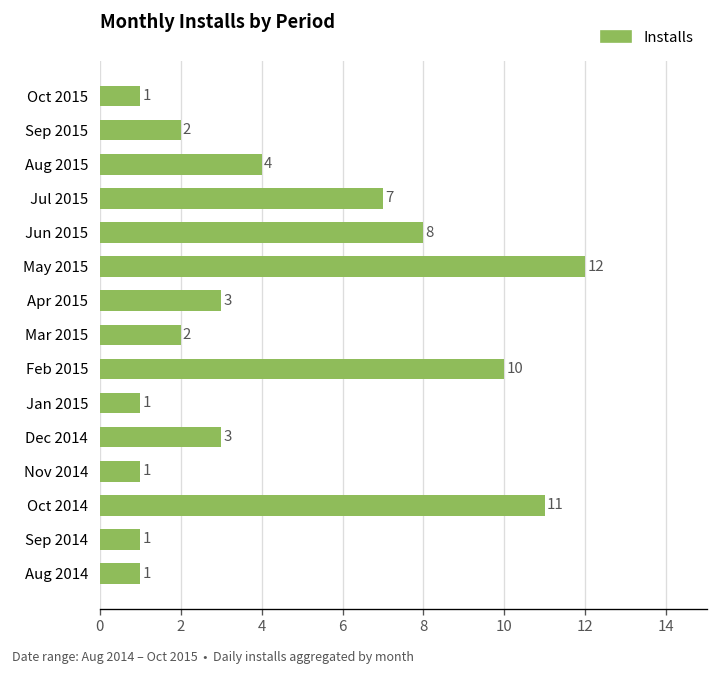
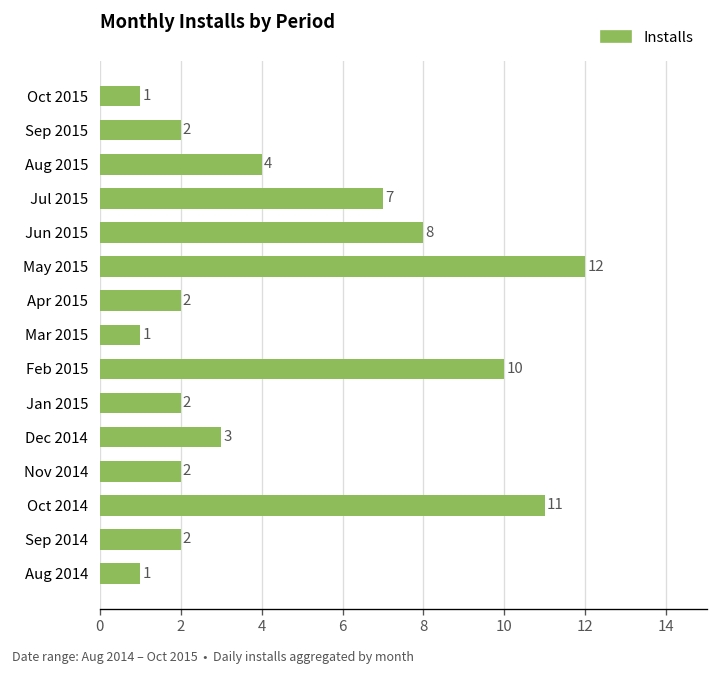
Apr 2015: 3 -> 2
Mar 2015: 2 -> 1
Jan 2015: 1 -> 2
Nov 2014: 1 -> 2
Sep 2014: 1 -> 2
